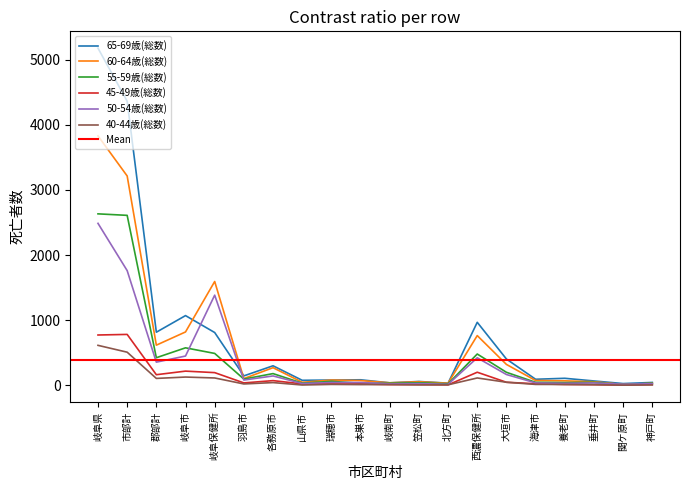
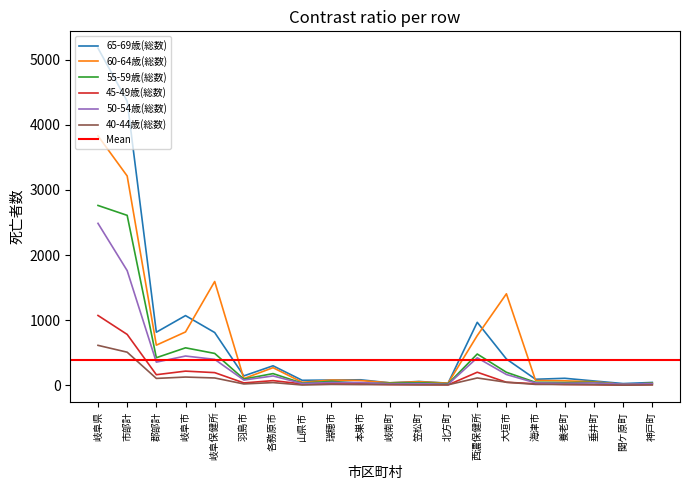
55-59歳(総数), 岐阜県: 2600 -> 2800
45-49歳(総数), 岐阜県: 800 -> 1100
50-54歳(総数), 岐阜保健所: 1400 -> 400
60-64歳(総数), 大垣市: 300 -> 1400
